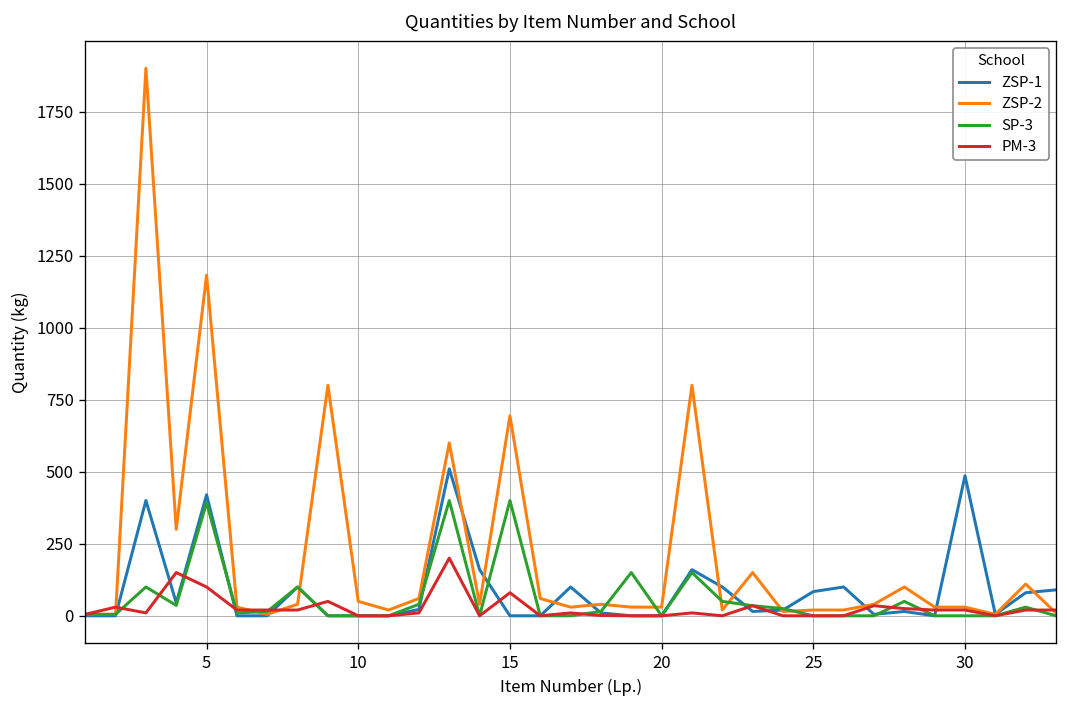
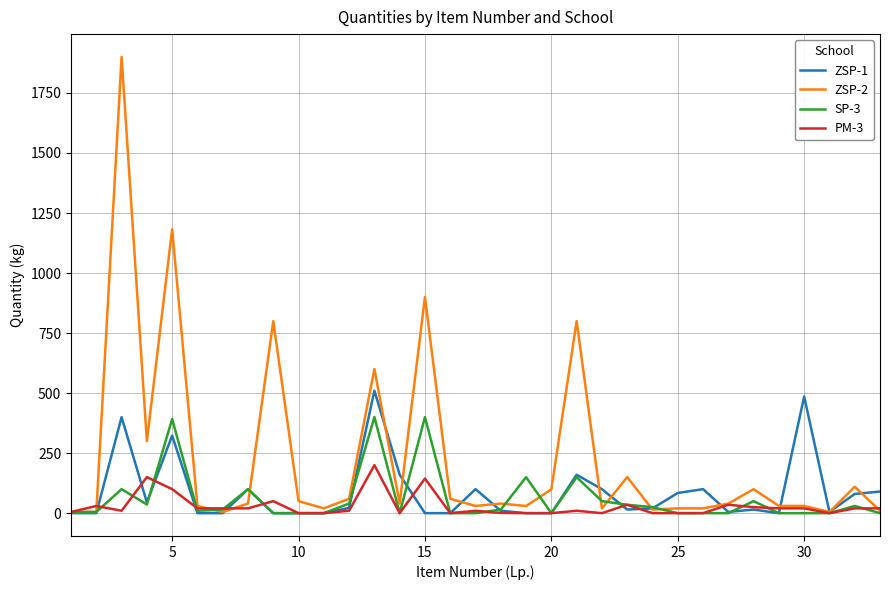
ZSP-1, 5: 420 -> 320
ZSP-2, 15: 690 -> 900
PM-3, 15: 80 -> 140
ZSP-2, 20: 30 -> 100
